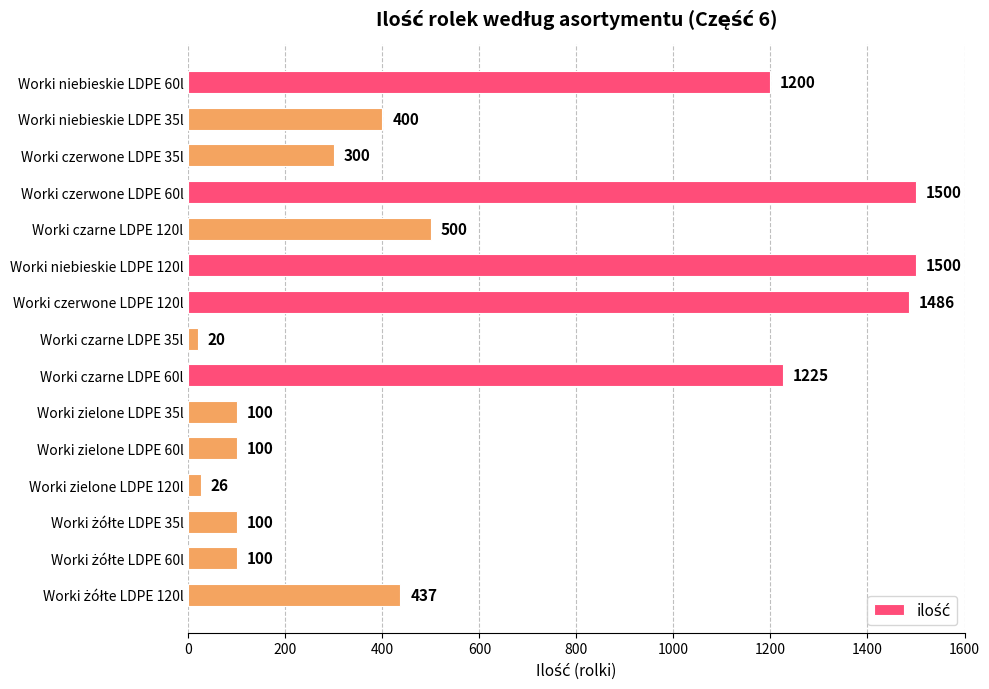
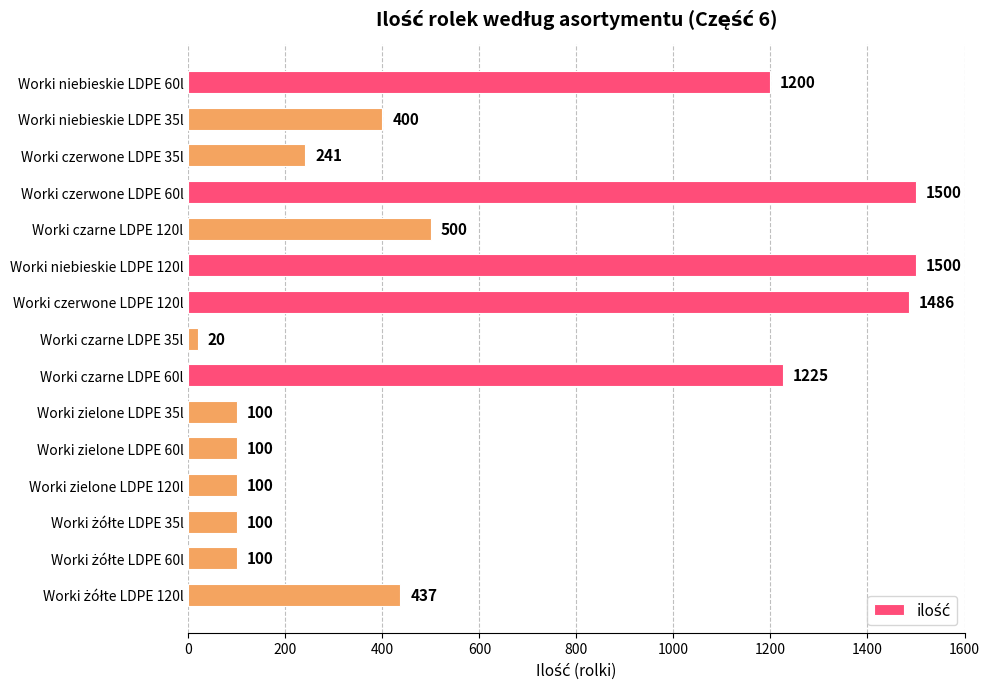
Worki czerwone LDPE 35l: 300 -> 241
Worki zielone LDPE 120l: 26 -> 100
